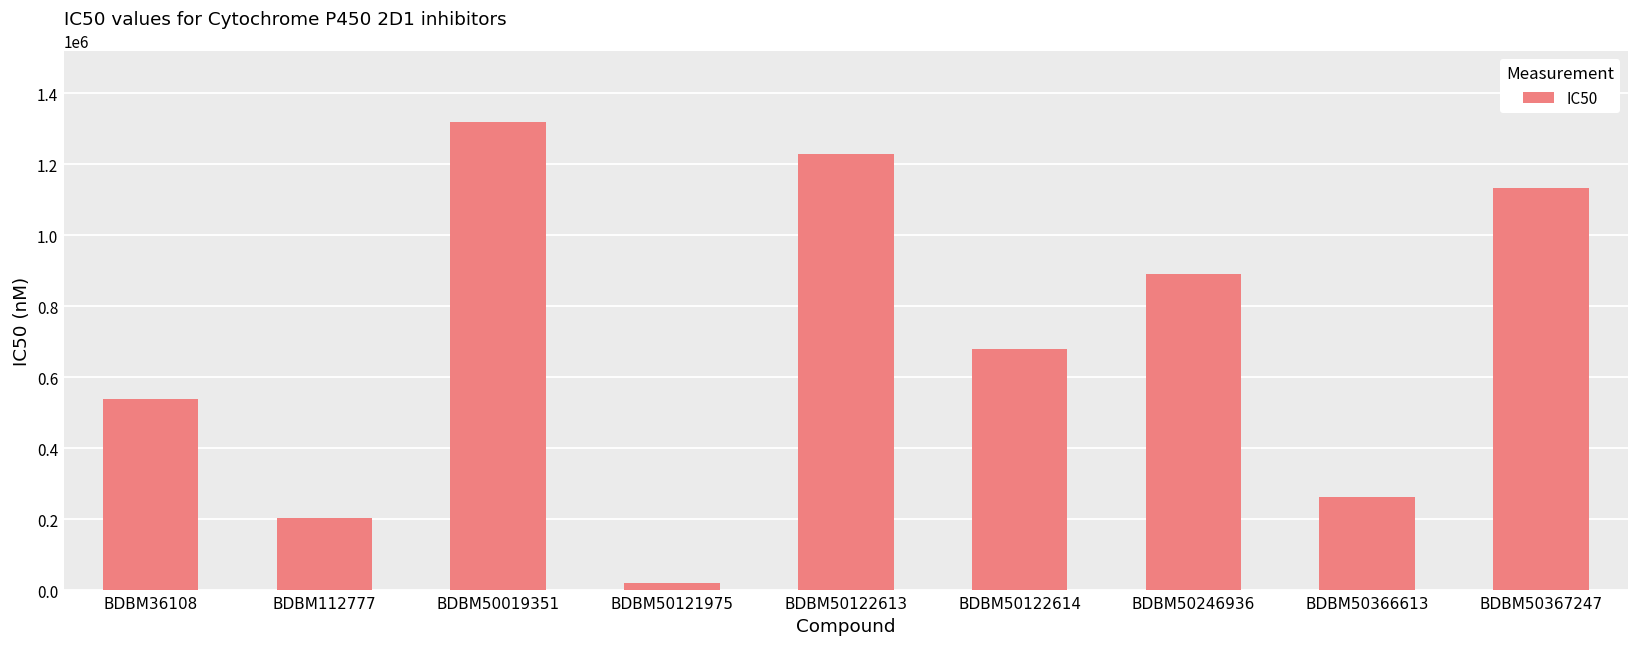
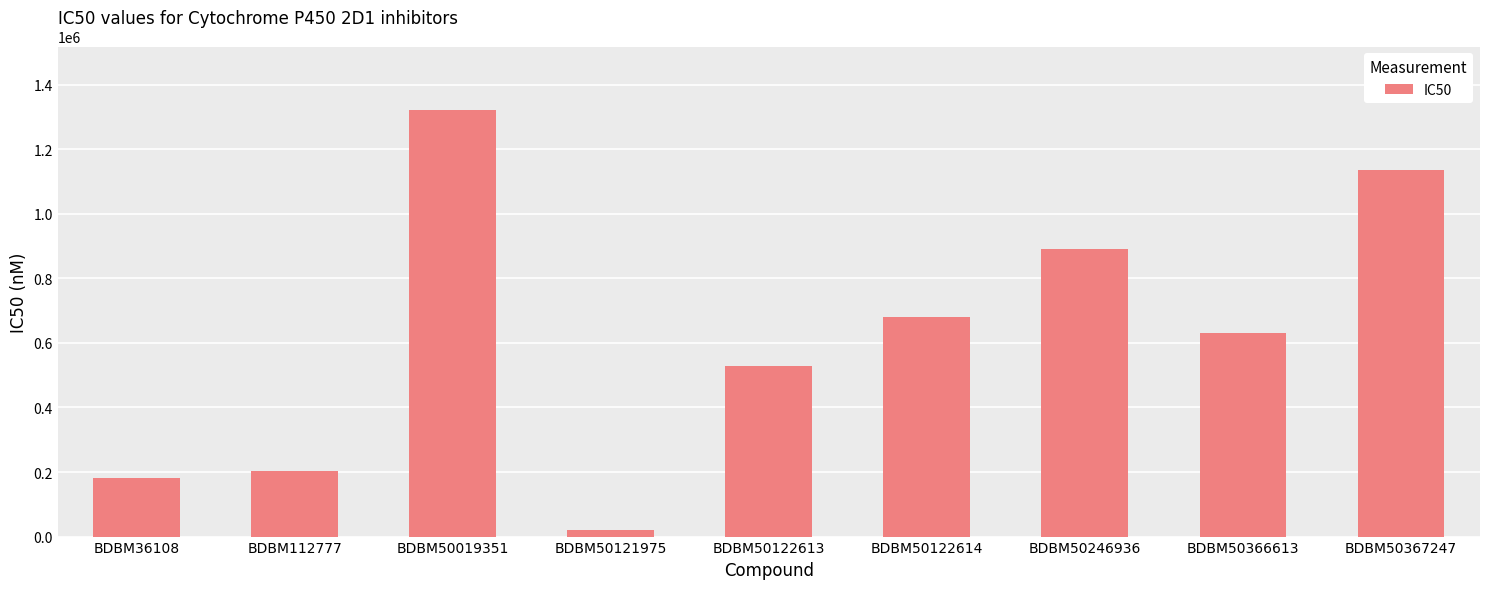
BDBM36108: 540000 -> 180000
BDBM50122613: 1230000 -> 530000
BDBM50366613: 260000 -> 630000
